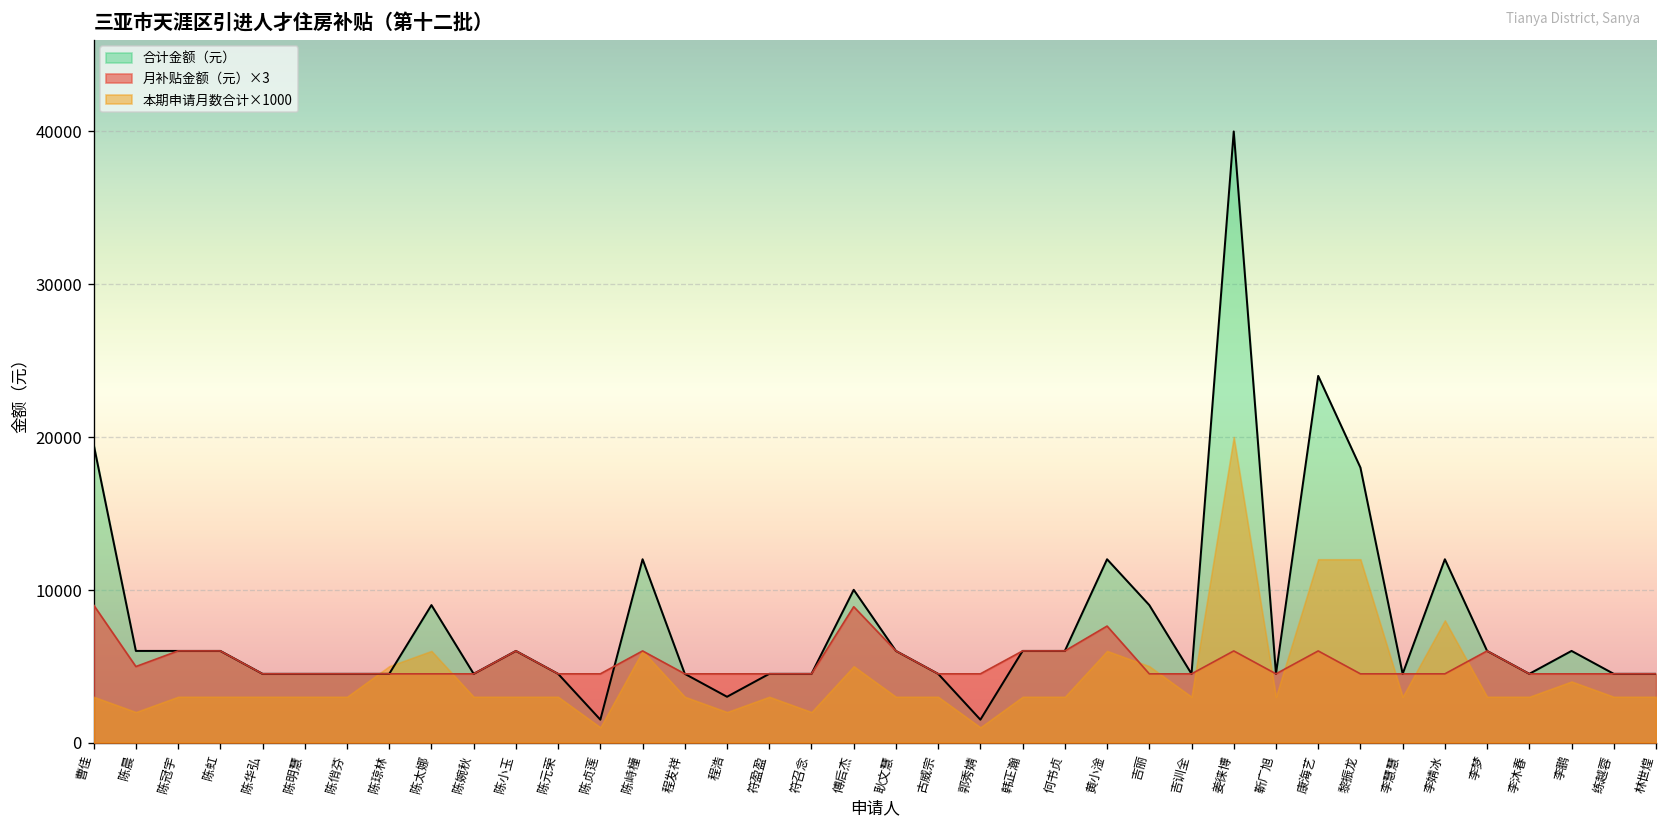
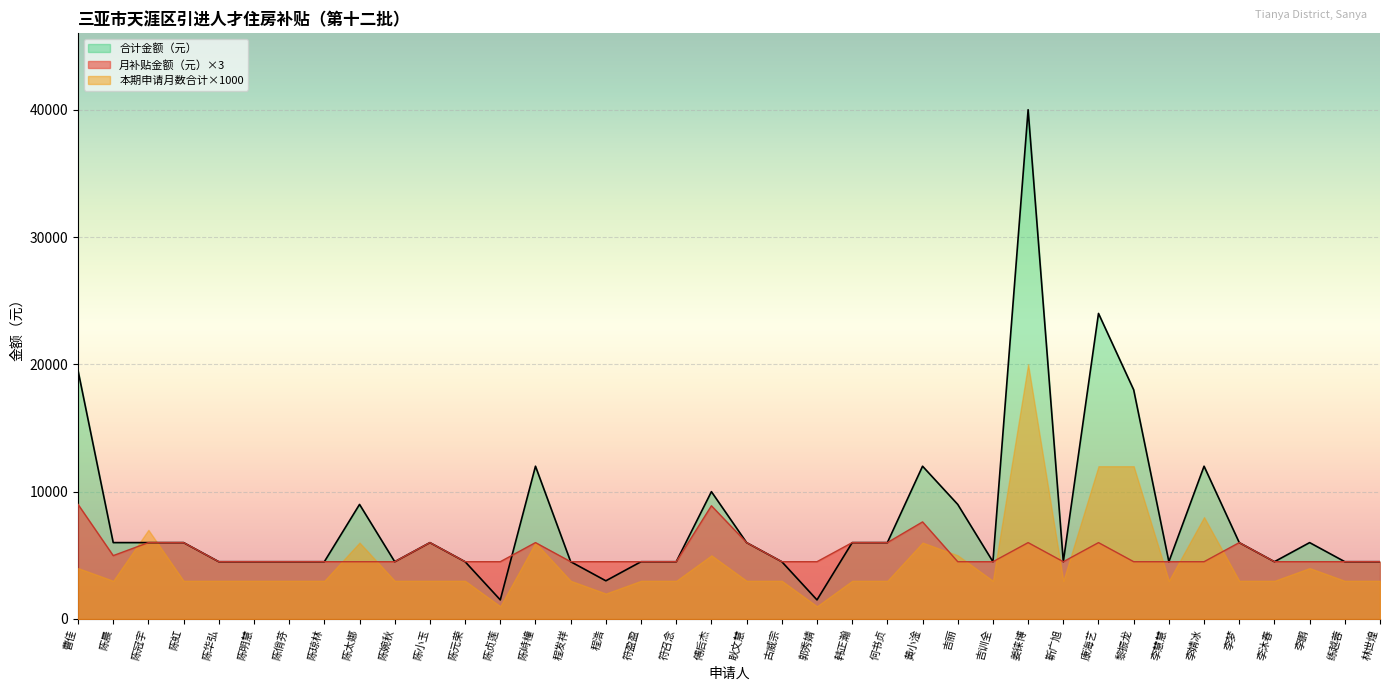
本期申请月数合计×1000, 曹佳: 3000 -> 4000
本期申请月数合计×1000, 陈晨: 2000 -> 3000
本期申请月数合计×1000, 陈冠宇: 3000 -> 7000
本期申请月数合计×1000, 陈琼林: 5000 -> 3000
本期申请月数合计×1000, 符召念: 2000 -> 3000
